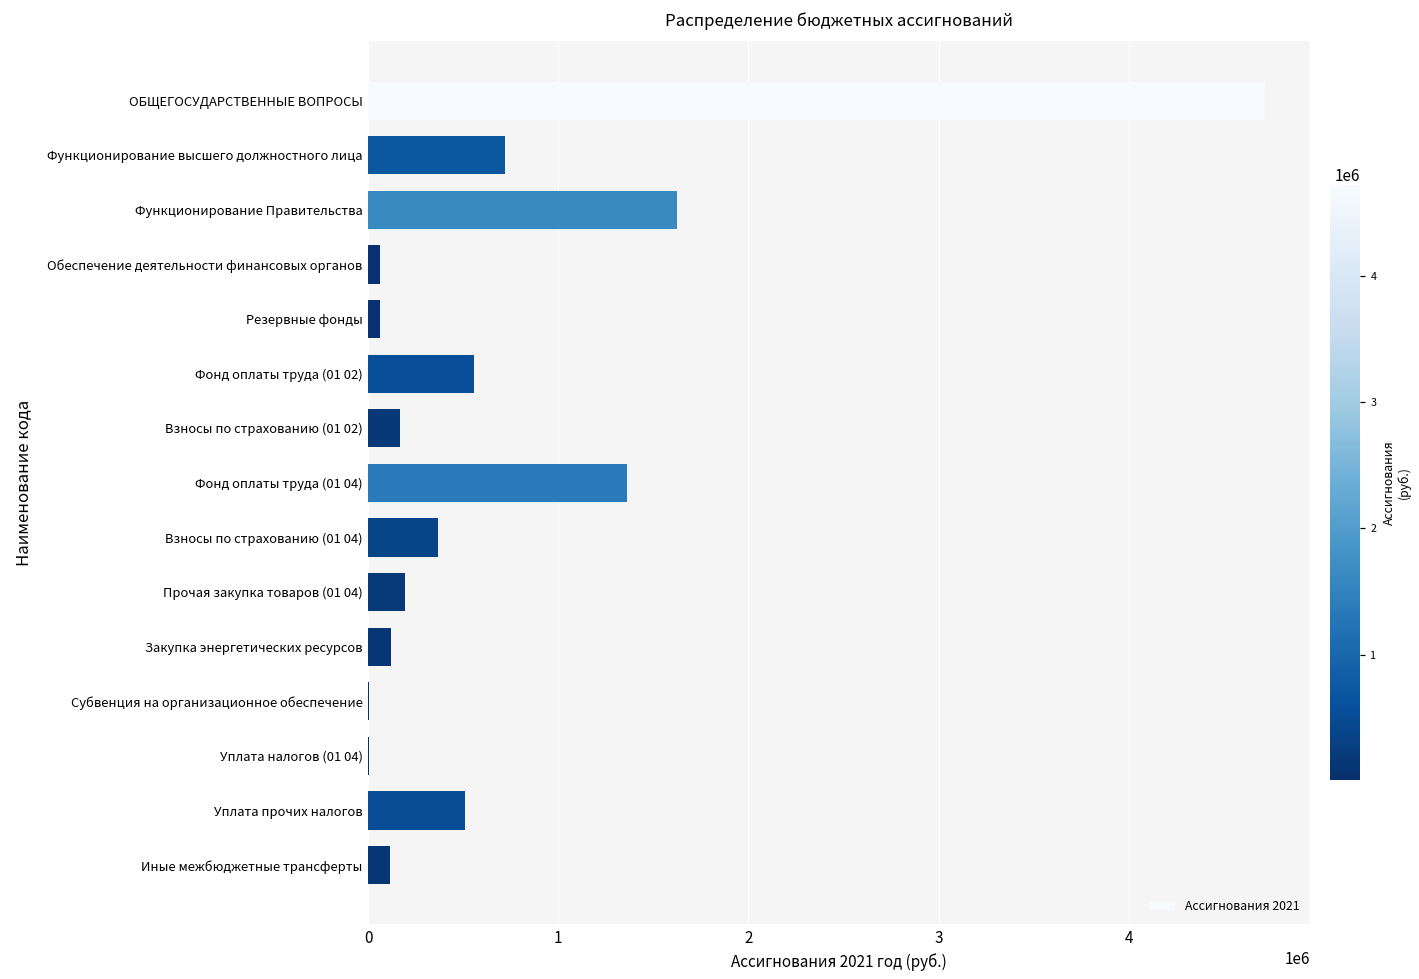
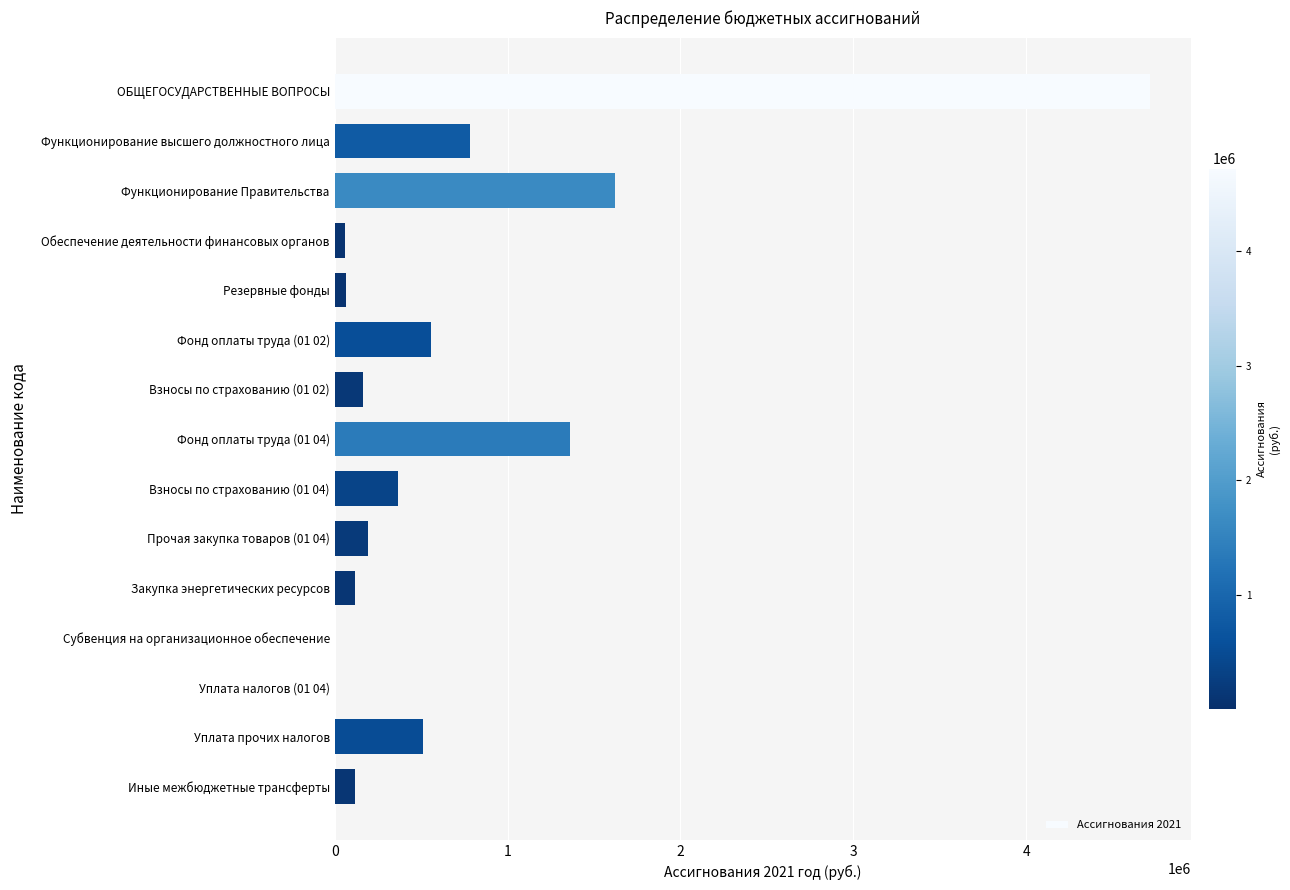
Функционирование высшего должностного лица: 720000 -> 790000
